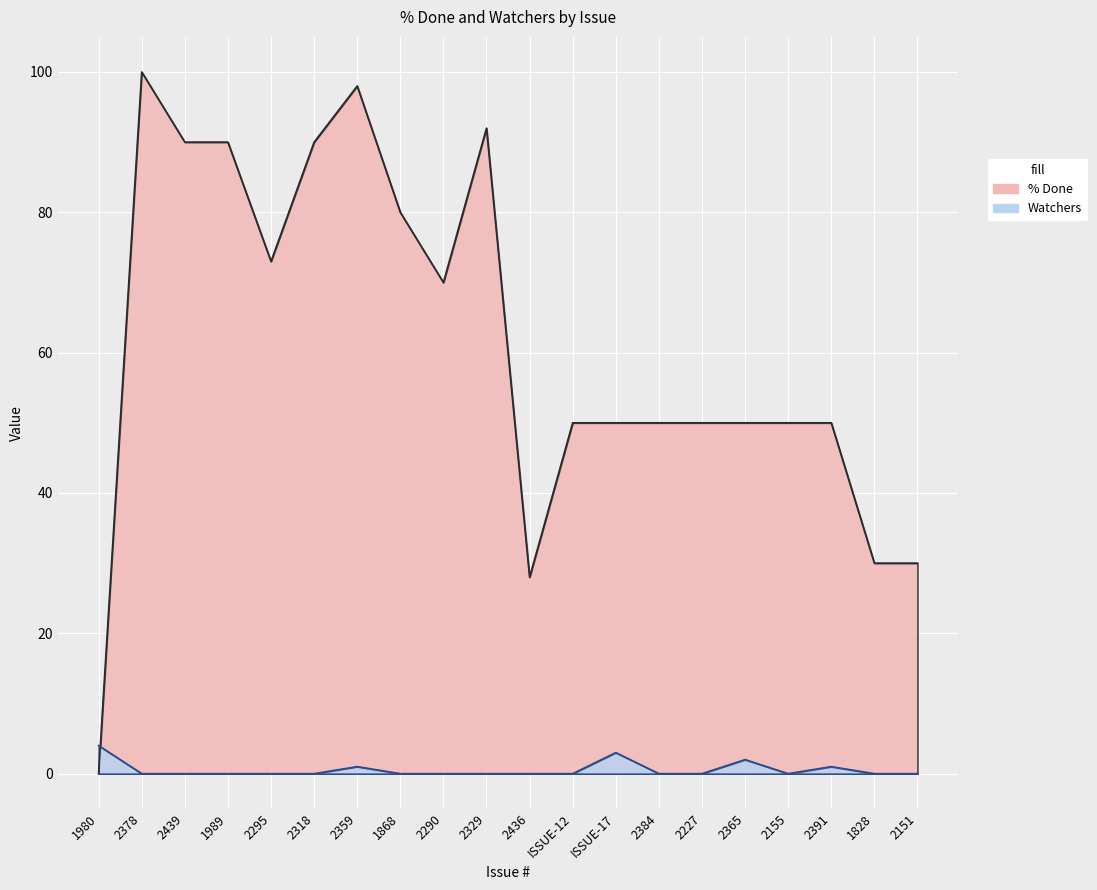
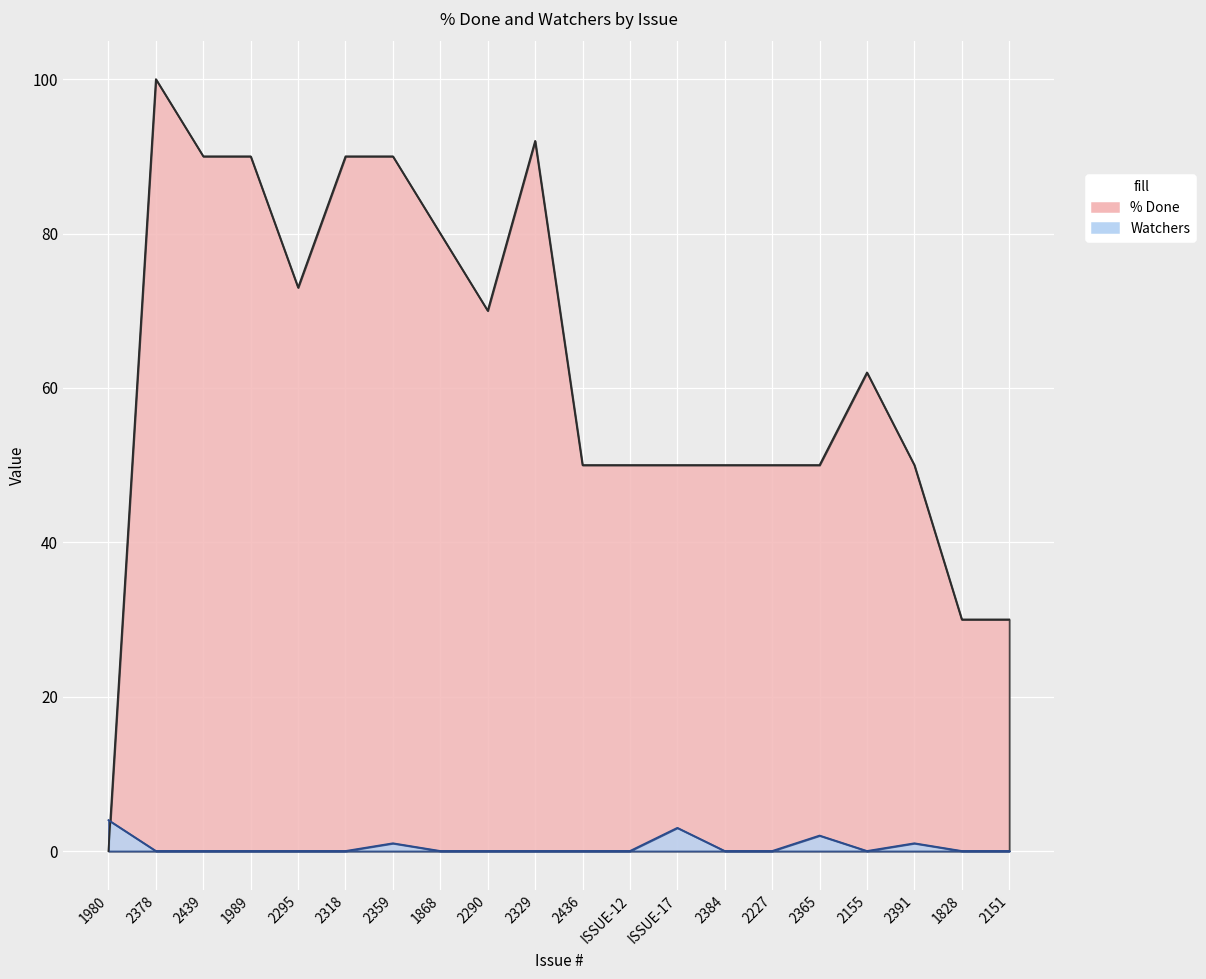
% Done, 2359: 98 -> 90
% Done, 2436: 28 -> 50
% Done, 2155: 50 -> 62
